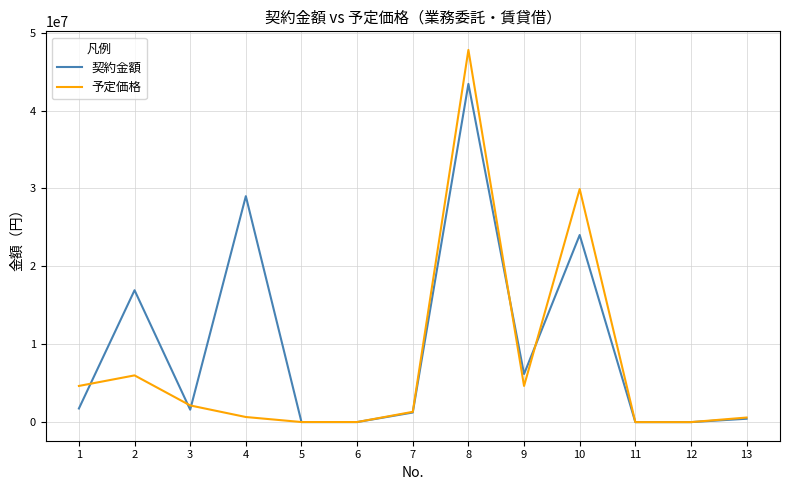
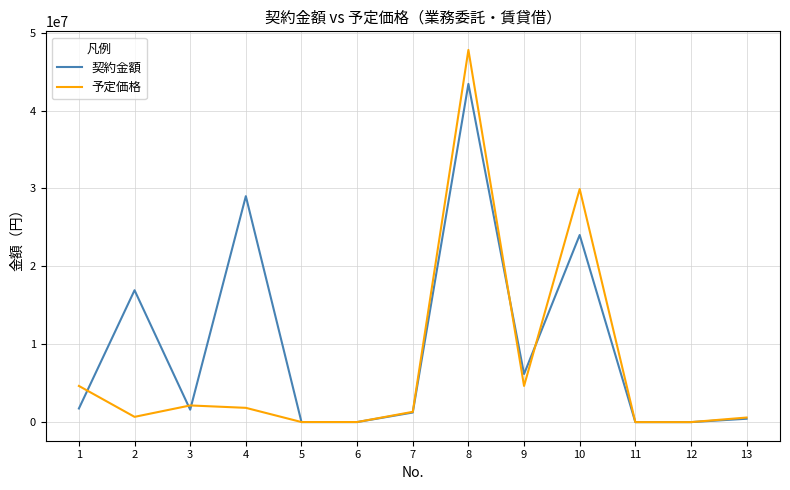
予定価格, 2: 6000000 -> 1000000
予定価格, 4: 1000000 -> 2000000
